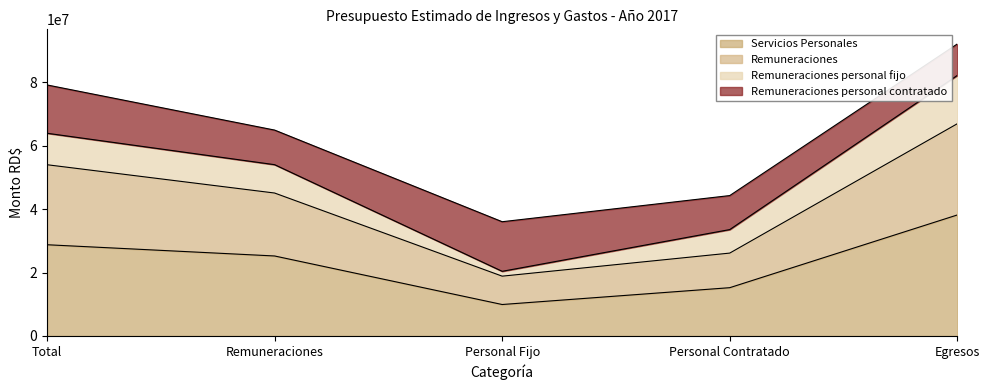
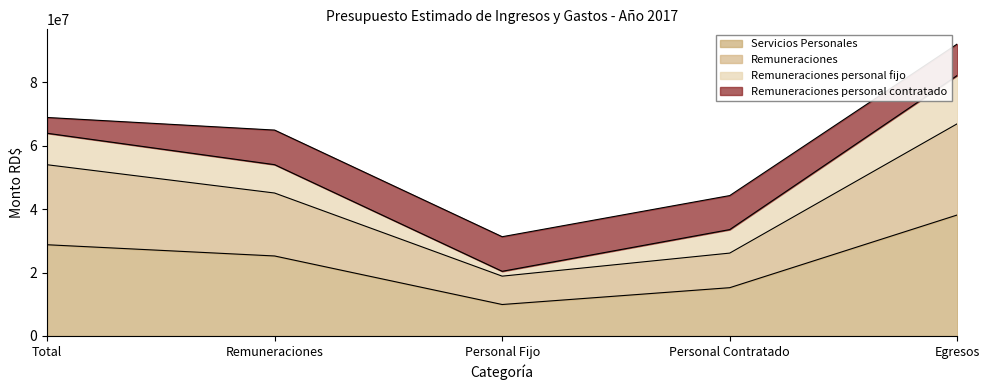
Remuneraciones personal contratado, Total: 15000000 -> 5000000
Remuneraciones personal contratado, Personal Fijo: 16000000 -> 11000000
